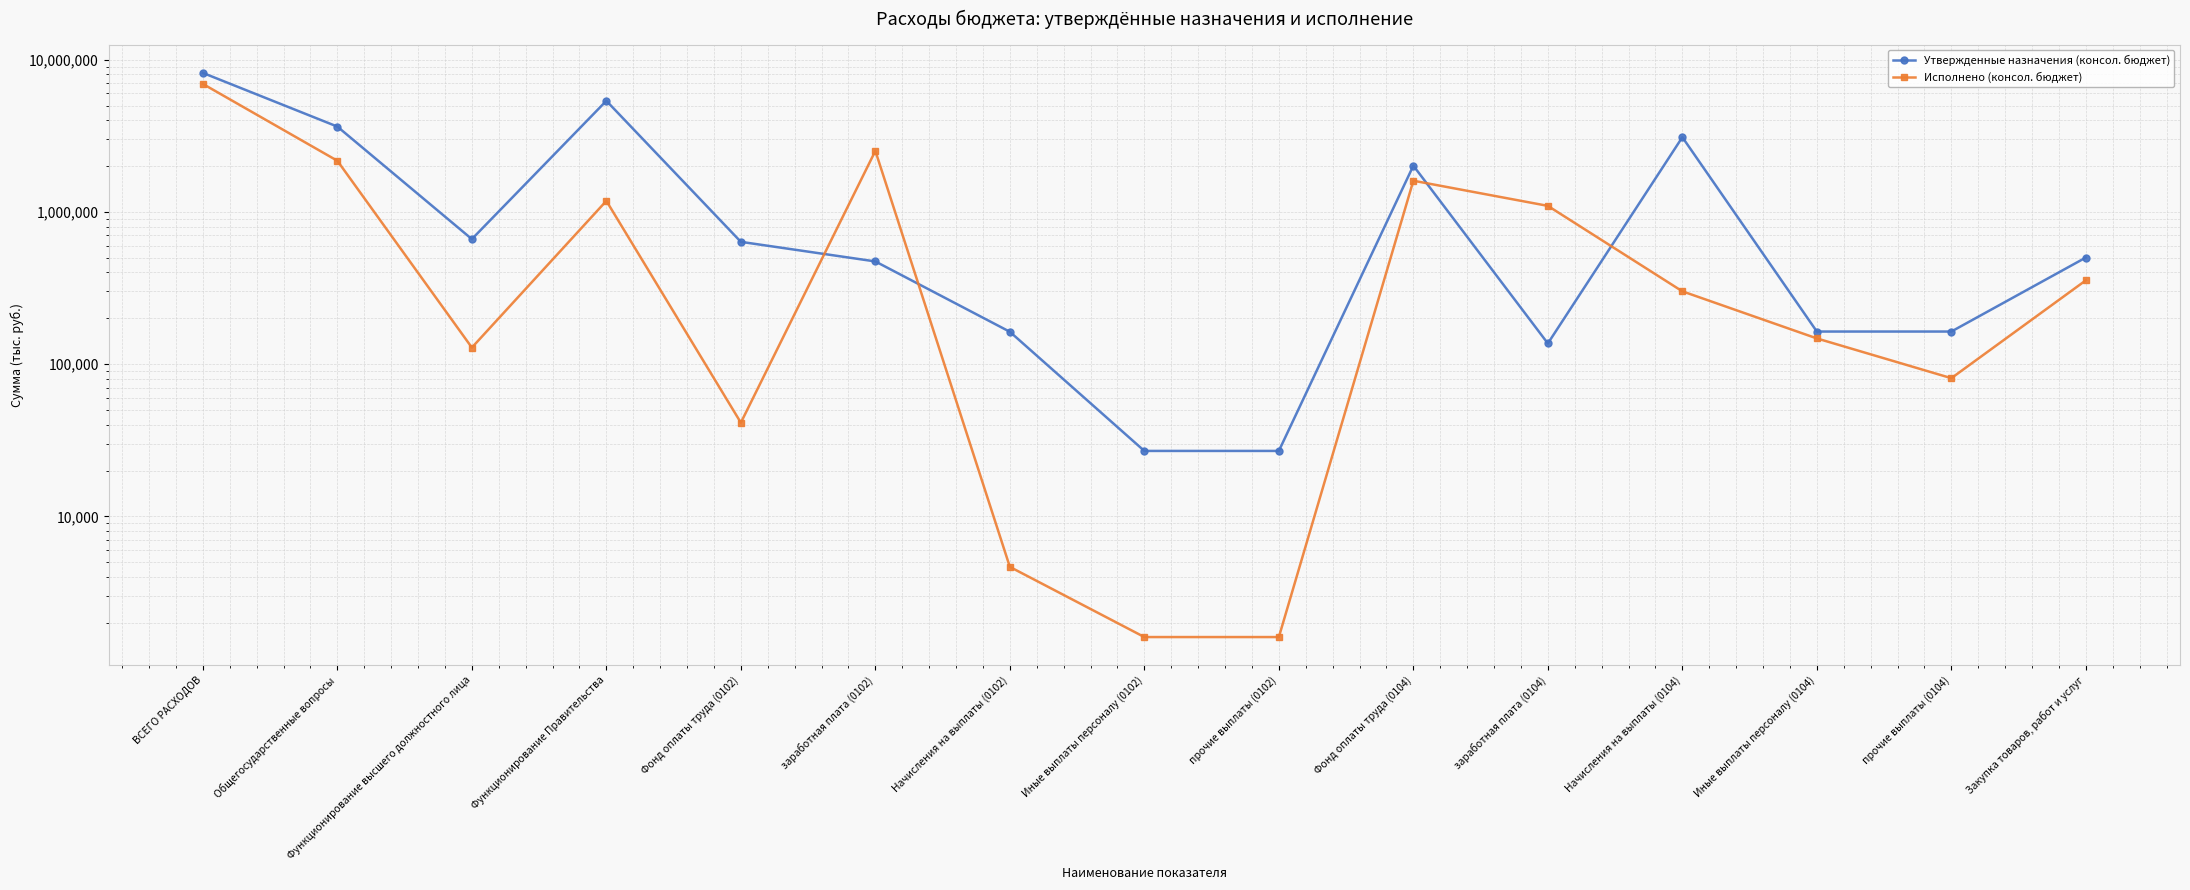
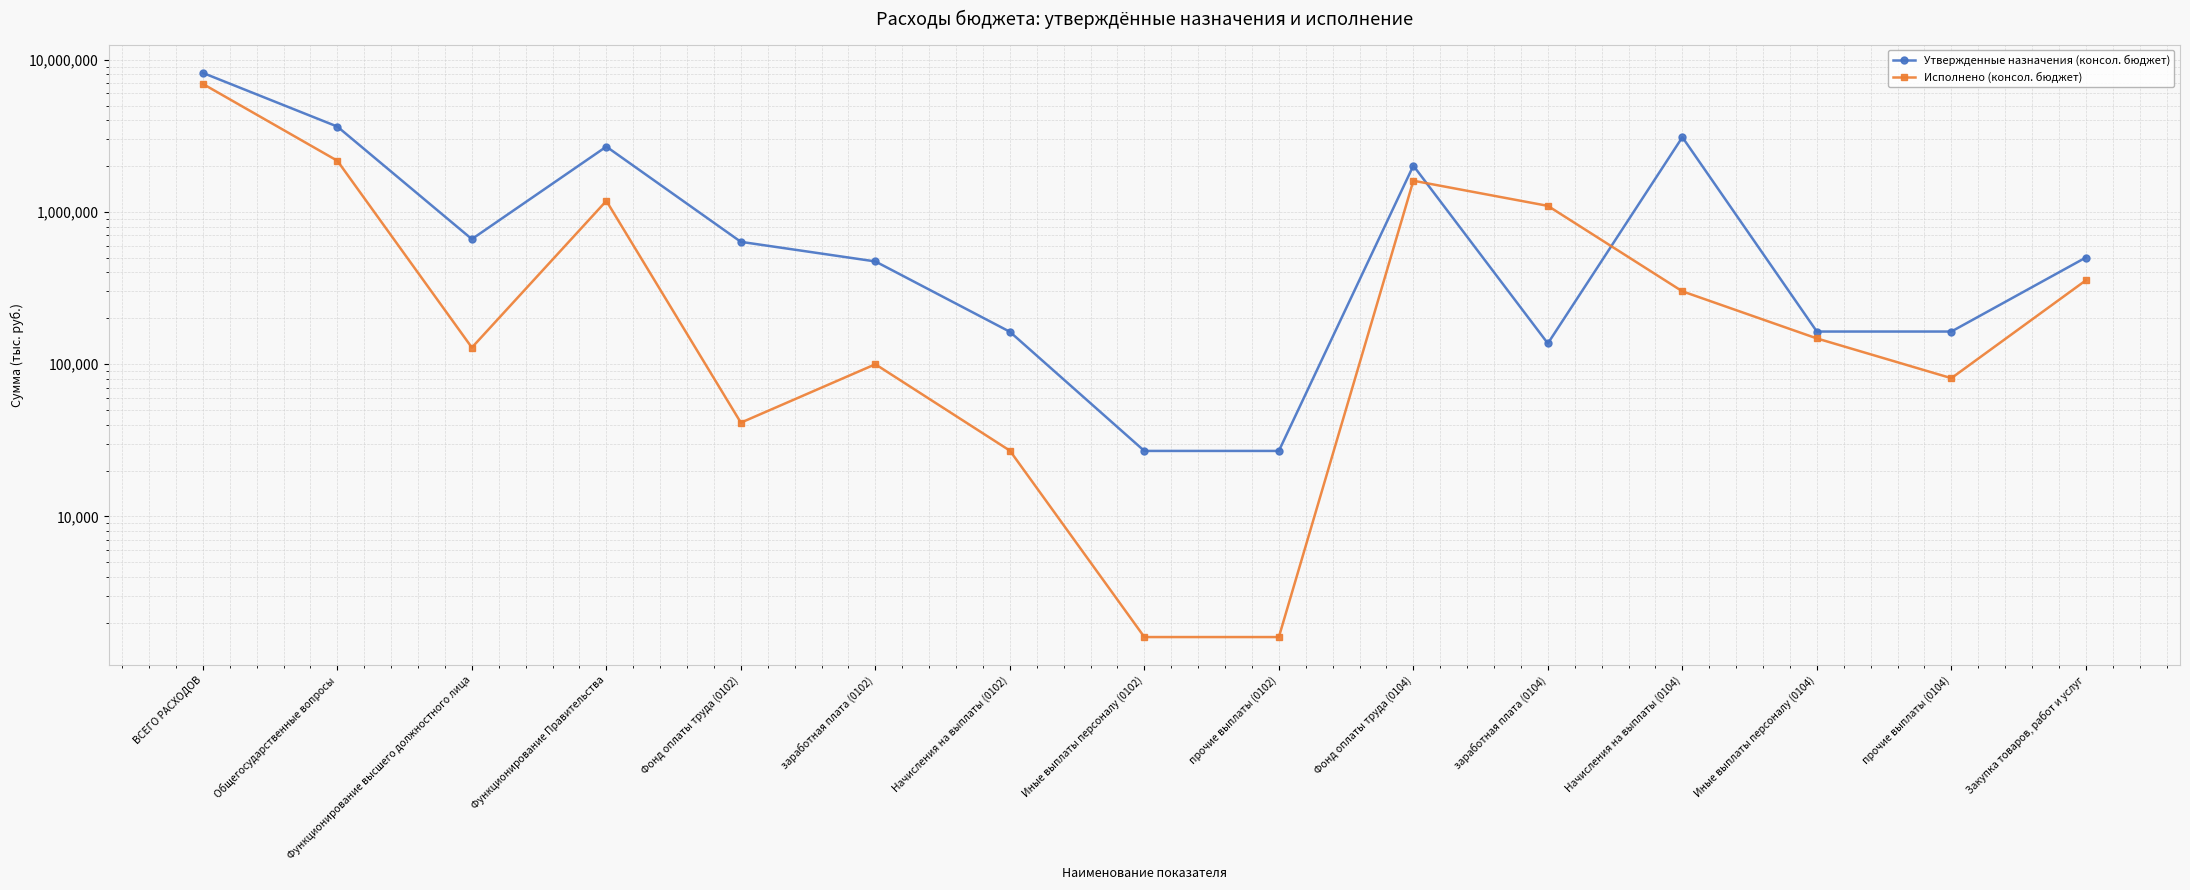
Утвержденные назначения (консол. бюджет), Функционирование Правительства: 5,400,000 -> 2,700,000
Исполнено (консол. бюджет), заработная плата (0102): 2,500,000 -> 100,000
Исполнено (консол. бюджет), Начисления на выплаты (0102): 4,700 -> 27,000
